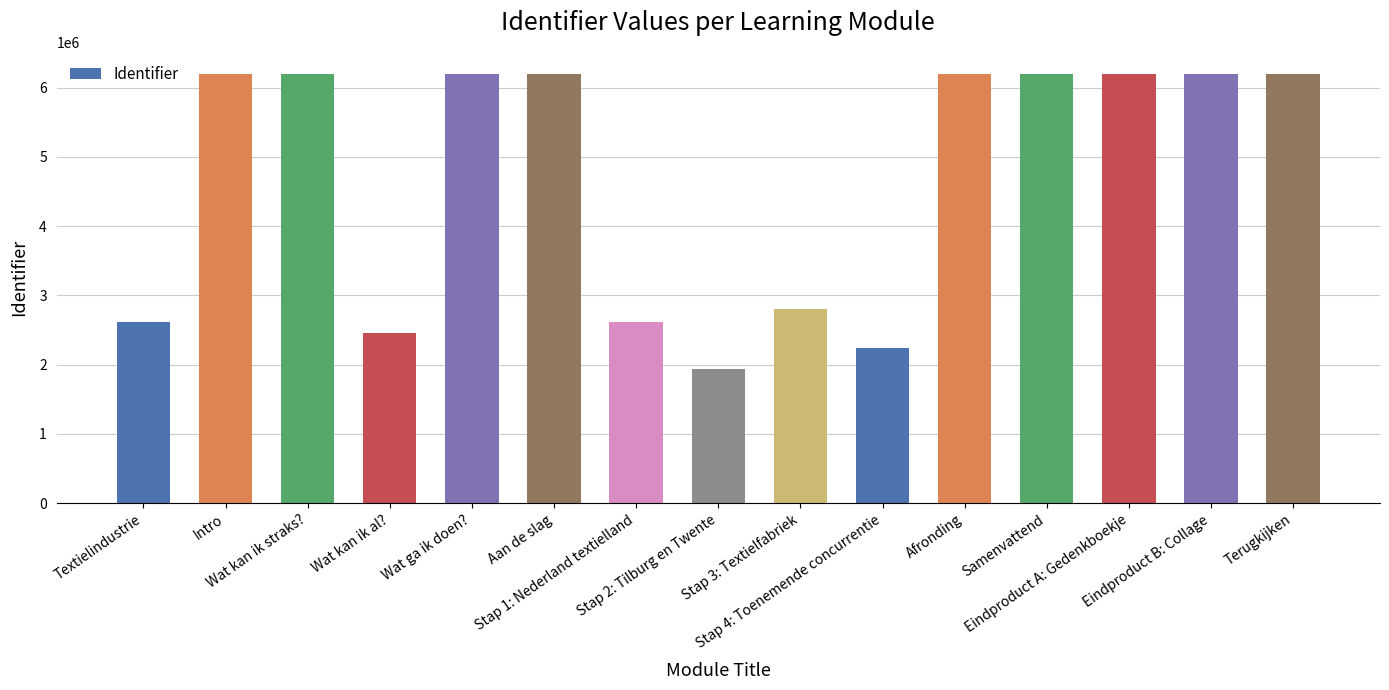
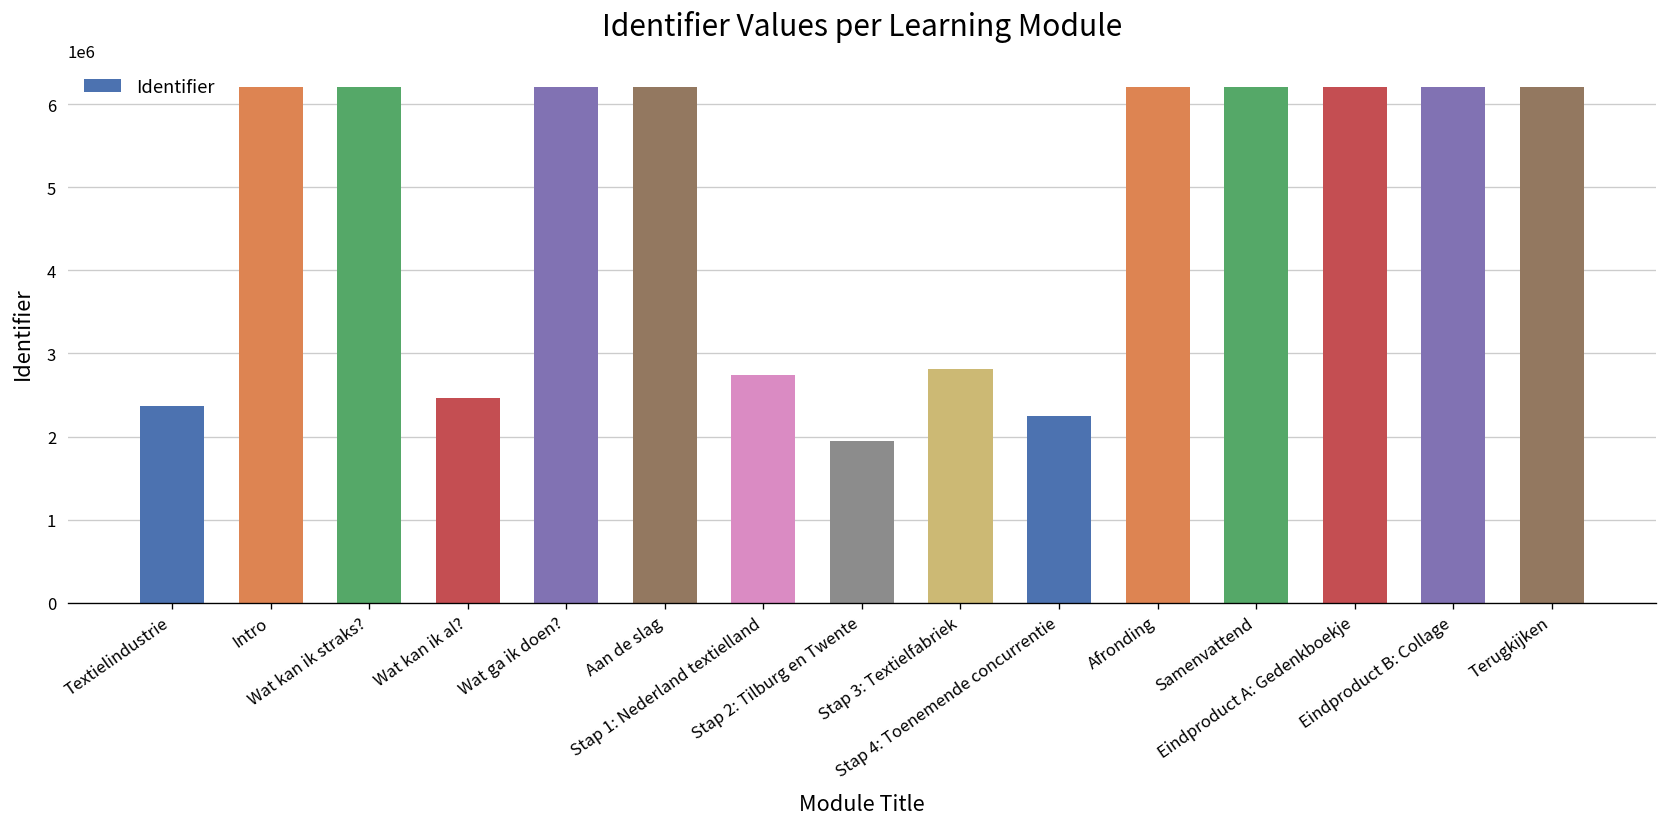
Textielindustrie: 2600000 -> 2400000
Stap 1: Nederland textielland: 2600000 -> 2700000
